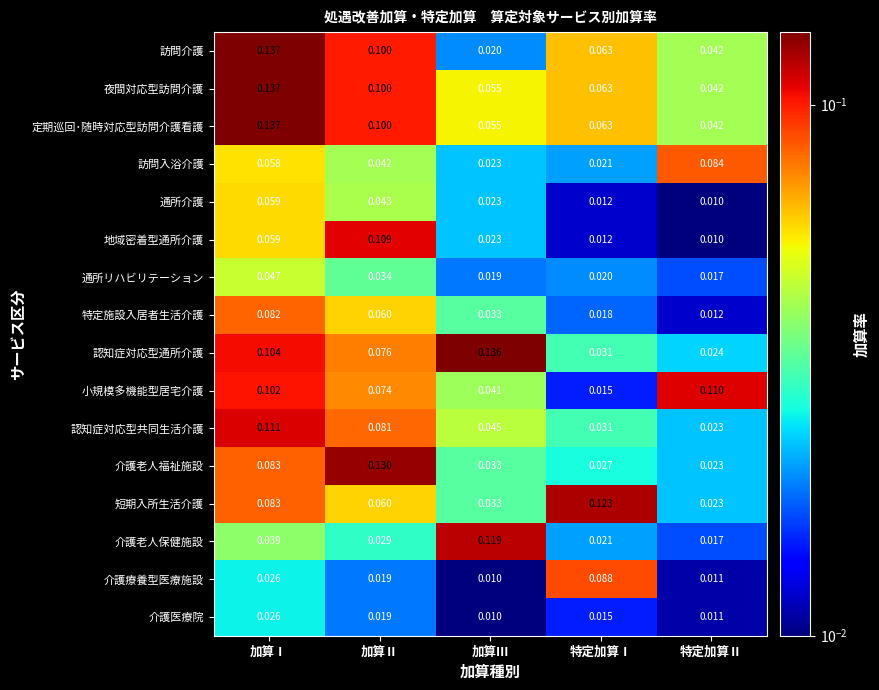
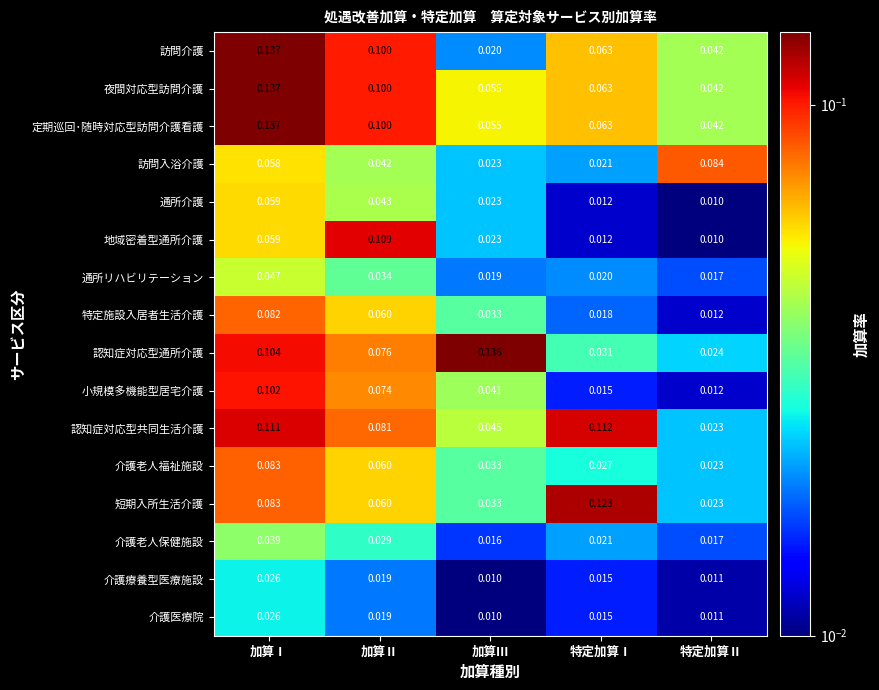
小規模多機能型居宅介護, 特定加算Ⅱ: 0.110 -> 0.012
認知症対応型共同生活介護, 特定加算Ⅰ: 0.031 -> 0.112
介護老人福祉施設, 加算Ⅱ: 0.130 -> 0.060
介護老人保健施設, 加算Ⅲ: 0.119 -> 0.016
介護療養型医療施設, 特定加算Ⅰ: 0.088 -> 0.015
